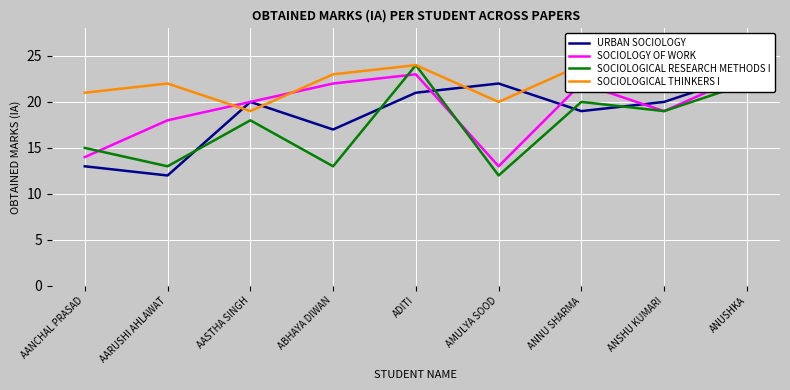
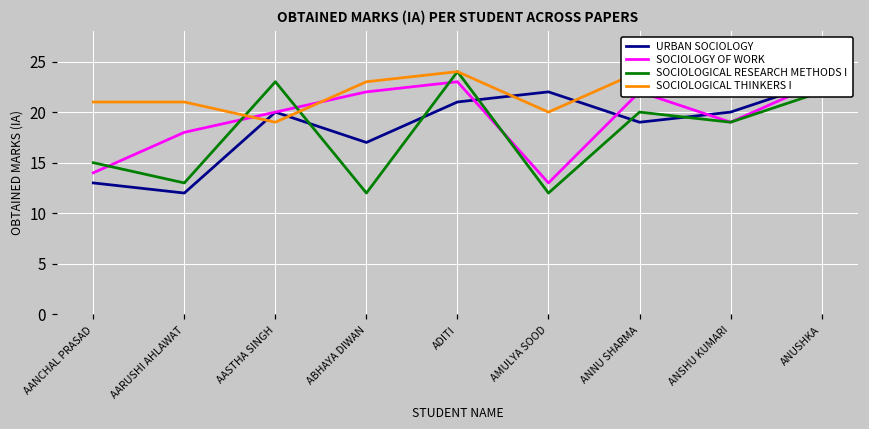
SOCIOLOGICAL THINKERS I, AARUSHI AHLAWAT: 22 -> 21
SOCIOLOGICAL RESEARCH METHODS I, AASTHA SINGH: 18 -> 23
SOCIOLOGICAL RESEARCH METHODS I, ABHAYA DIWAN: 13 -> 12
